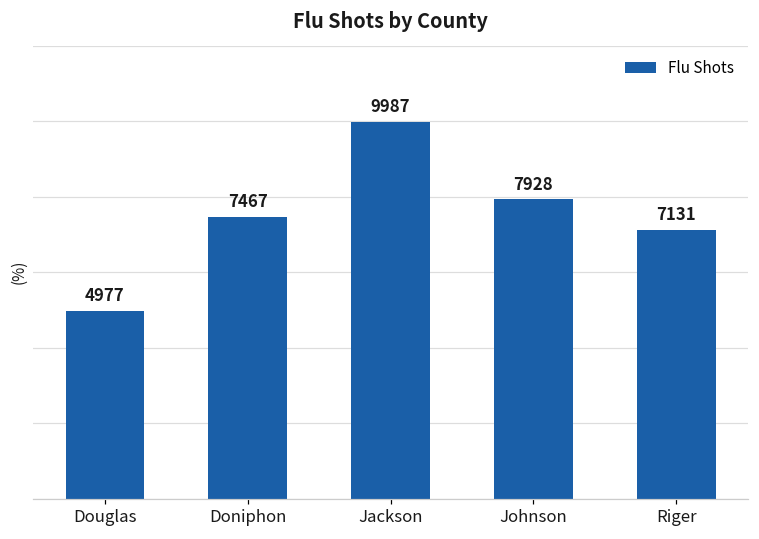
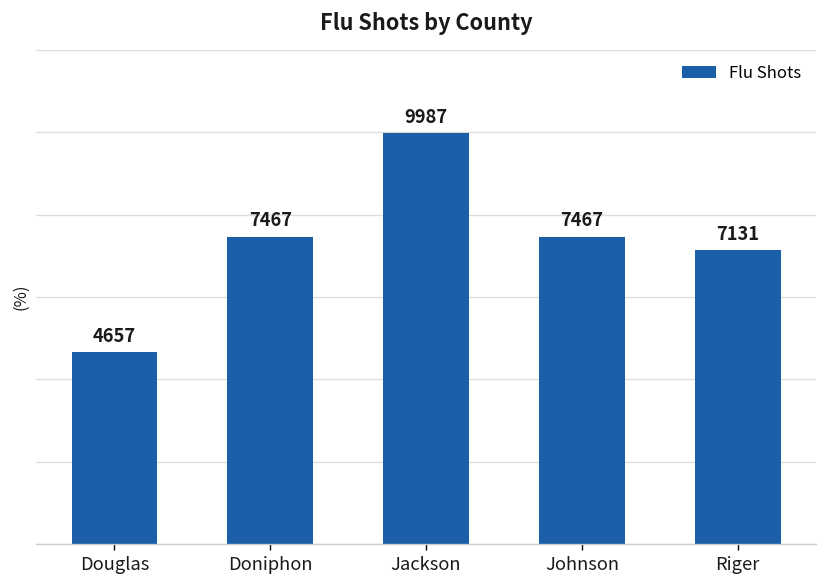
Douglas: 4977 -> 4657
Johnson: 7928 -> 7467
